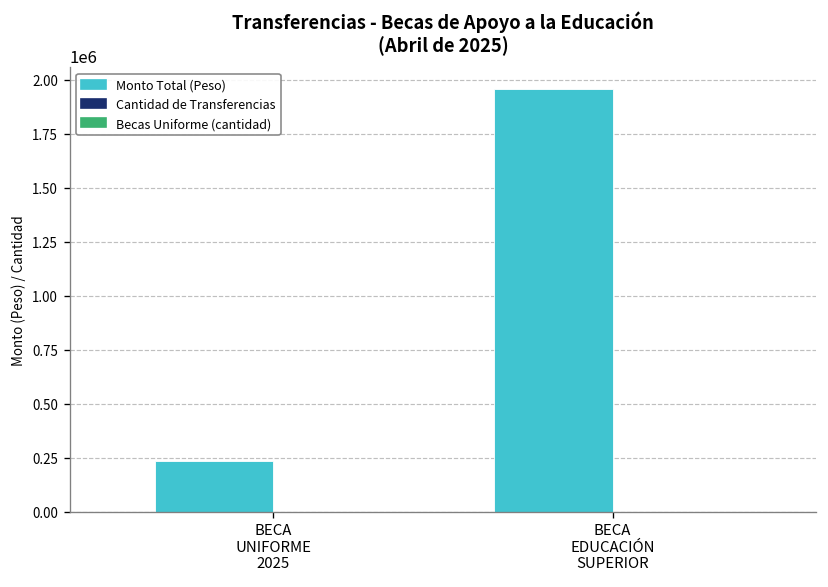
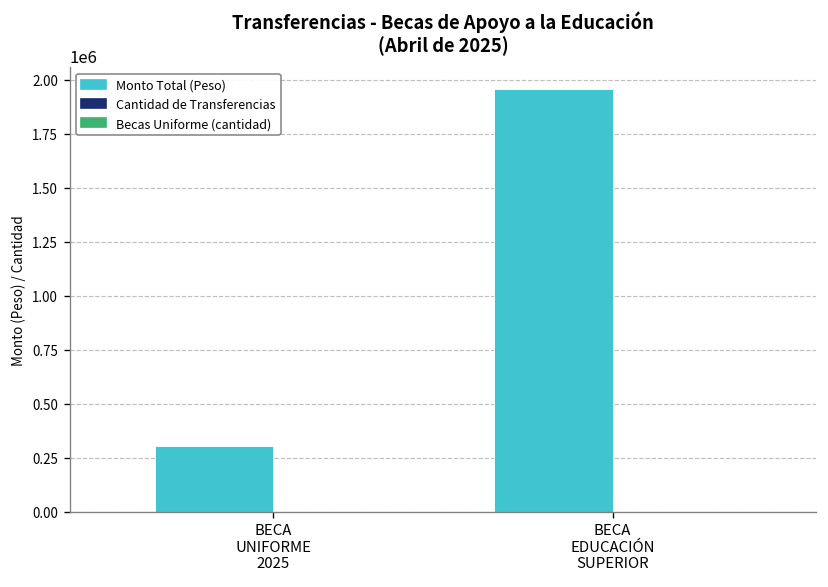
Monto Total (Peso), BECA UNIFORME 2025: 230000 -> 300000
